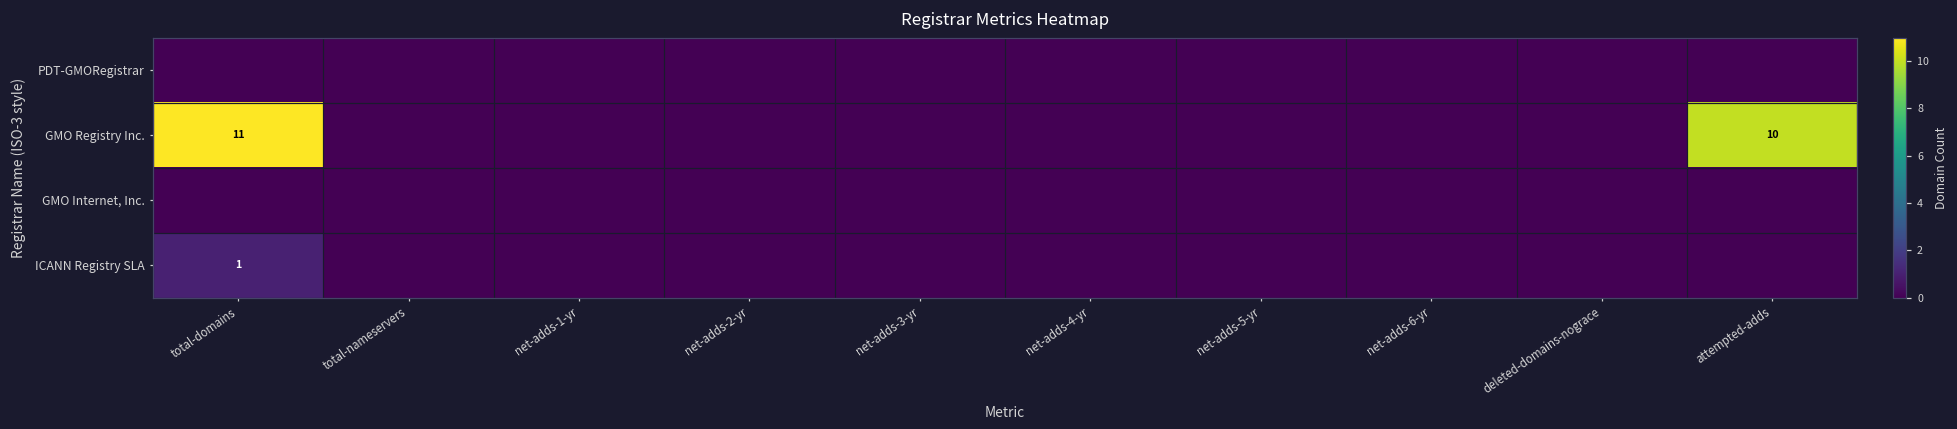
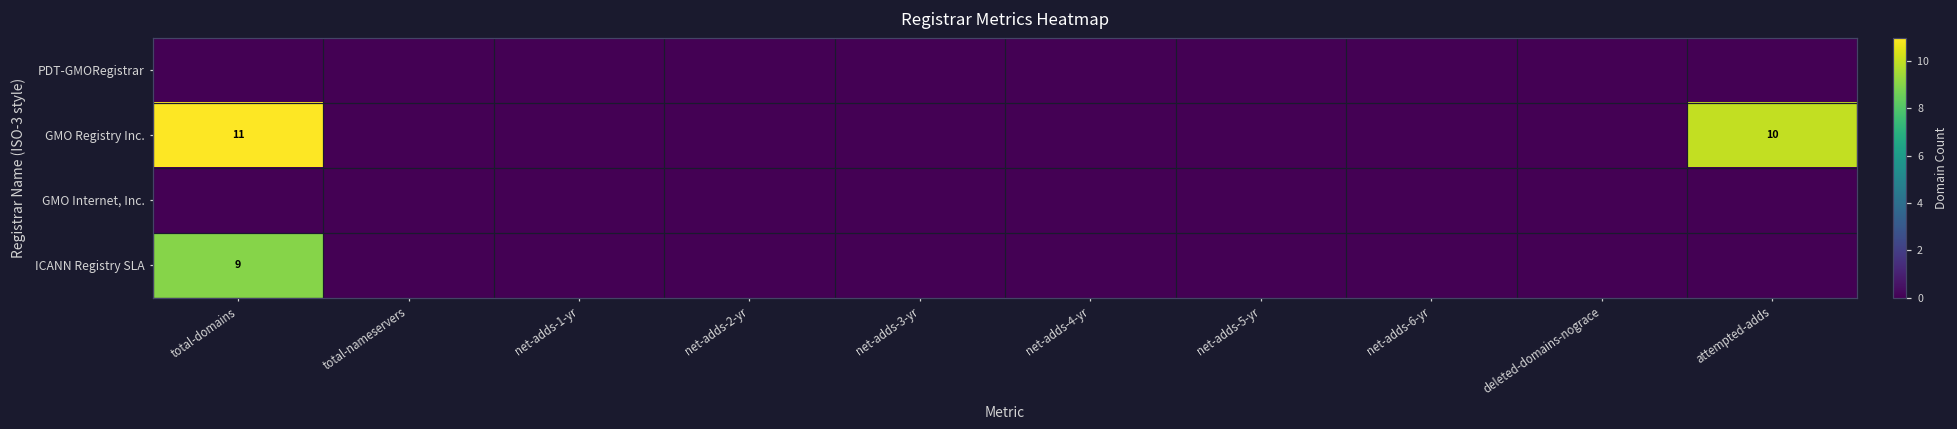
ICANN Registry SLA, total-domains: 1 -> 9
